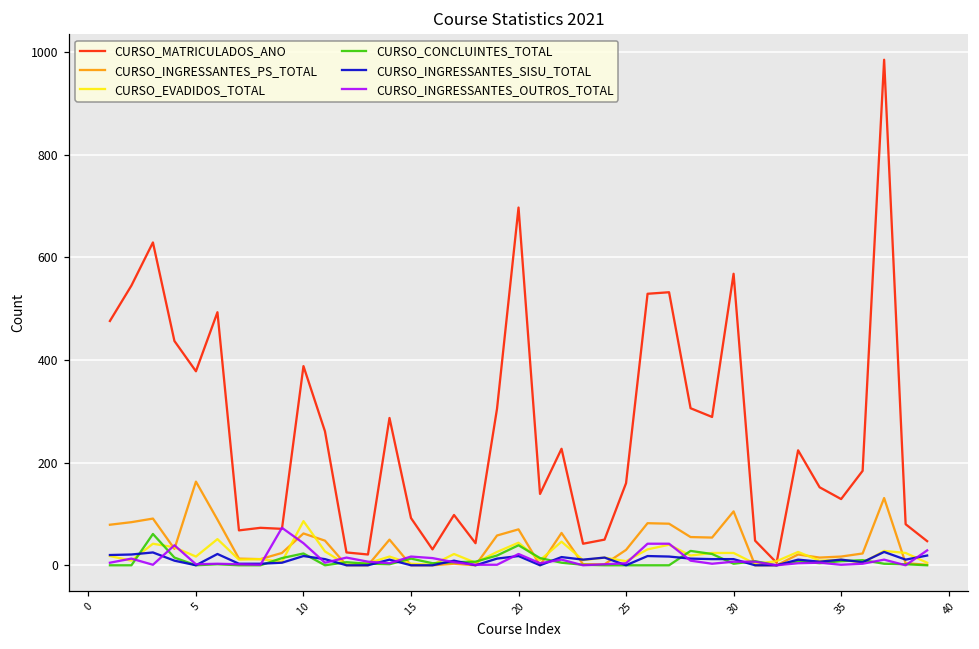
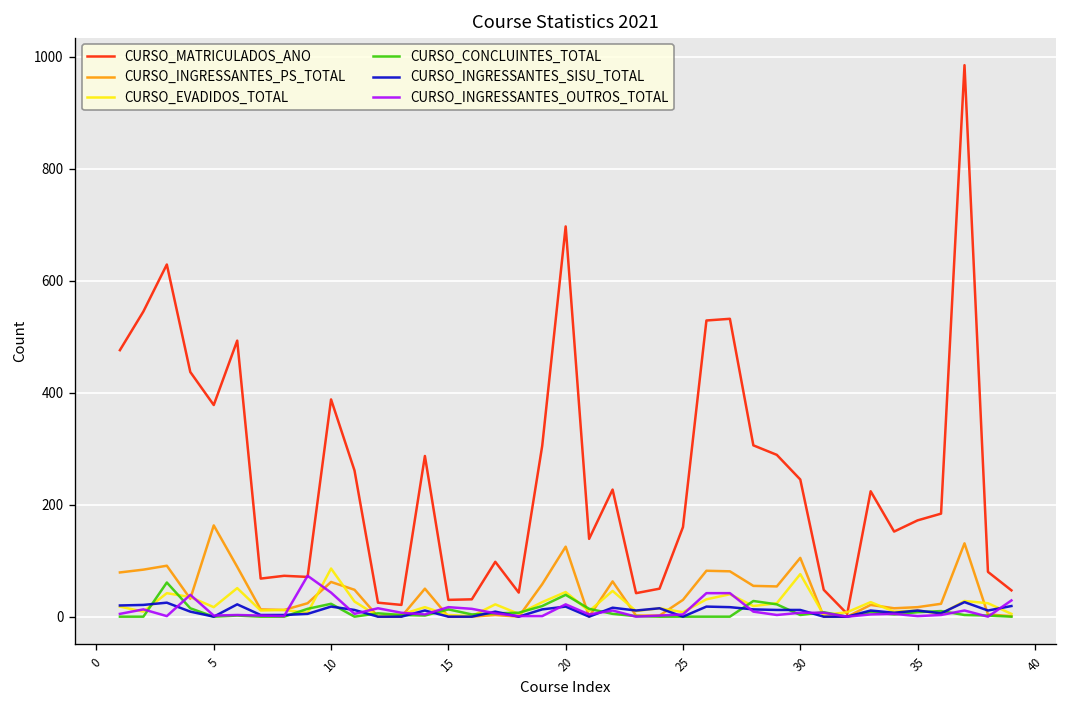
CURSO_MATRICULADOS_ANO, 15: 90 -> 30
CURSO_INGRESSANTES_PS_TOTAL, 20: 70 -> 130
CURSO_MATRICULADOS_ANO, 30: 570 -> 250
CURSO_EVADIDOS_TOTAL, 30: 20 -> 80
CURSO_MATRICULADOS_ANO, 35: 130 -> 170
